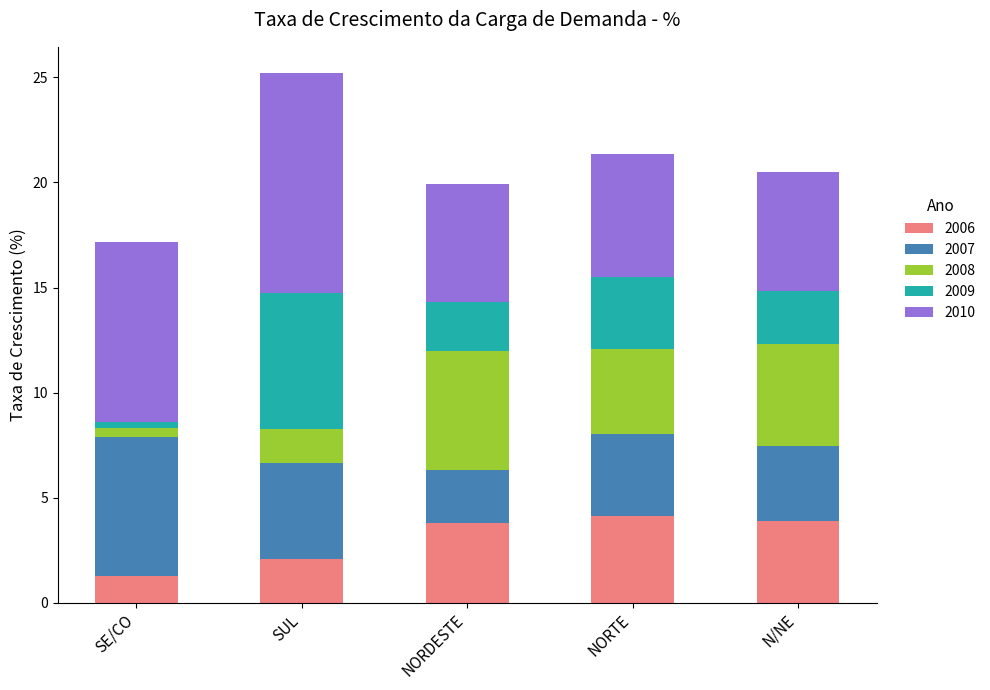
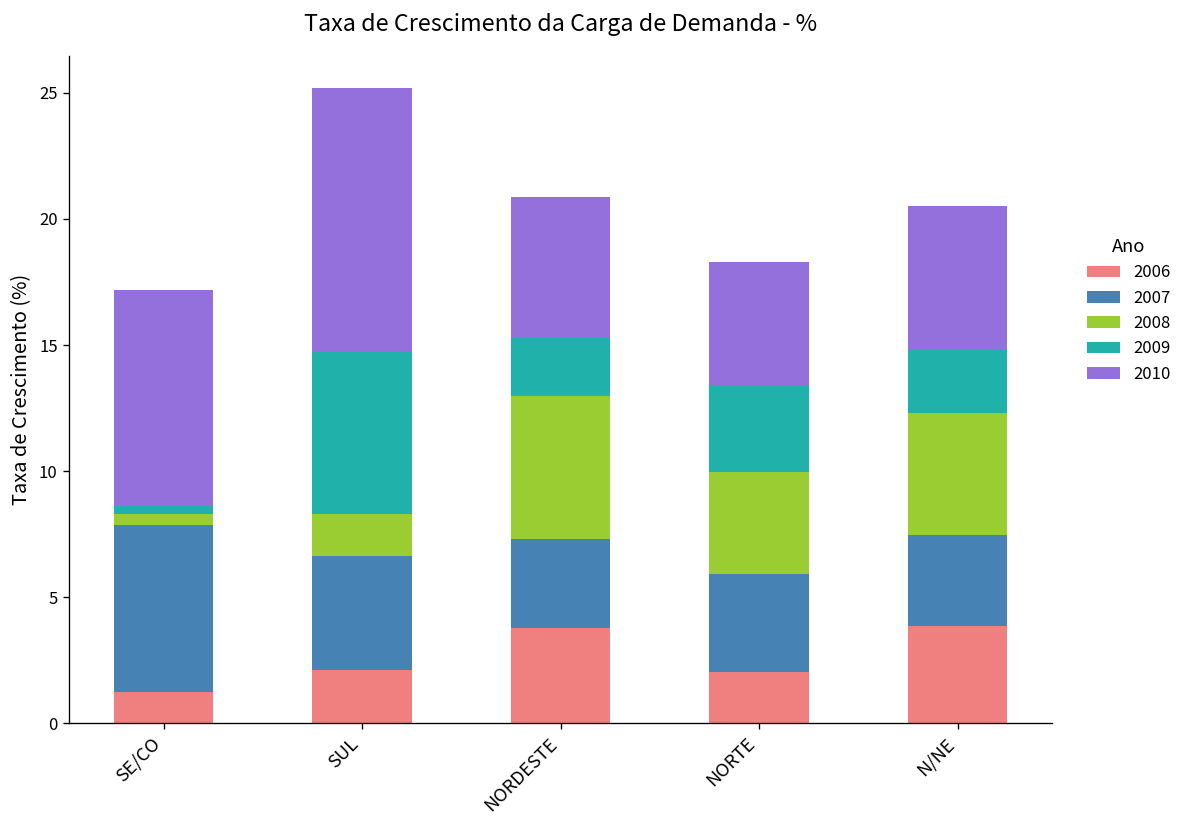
2007, NORDESTE: 2.5 -> 3.5
2006, NORTE: 4.1 -> 2.0
2010, NORTE: 5.9 -> 4.9
